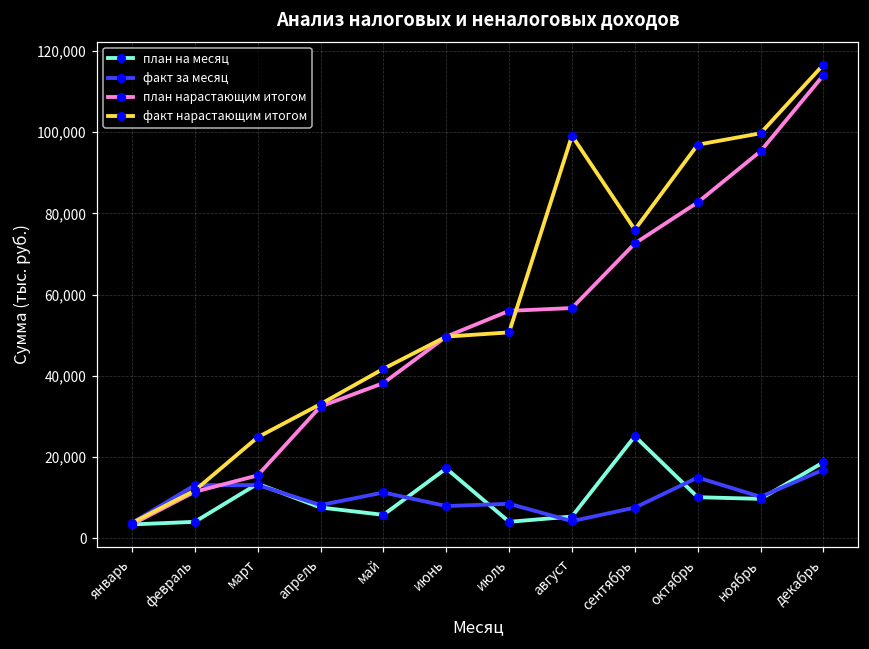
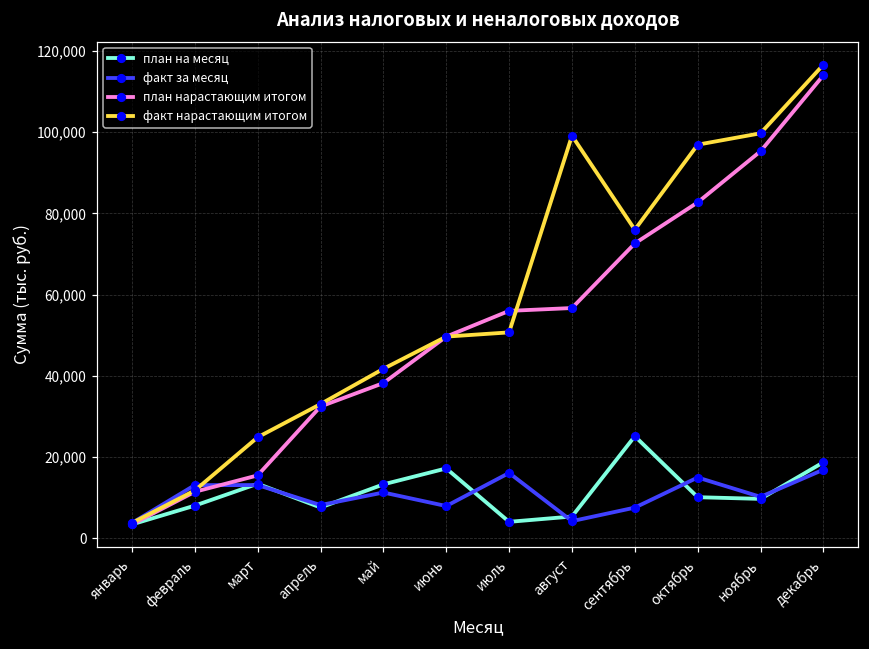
план на месяц, февраль: 4,000 -> 8,000
план на месяц, май: 6,000 -> 13,000
факт за месяц, июль: 8,000 -> 16,000
